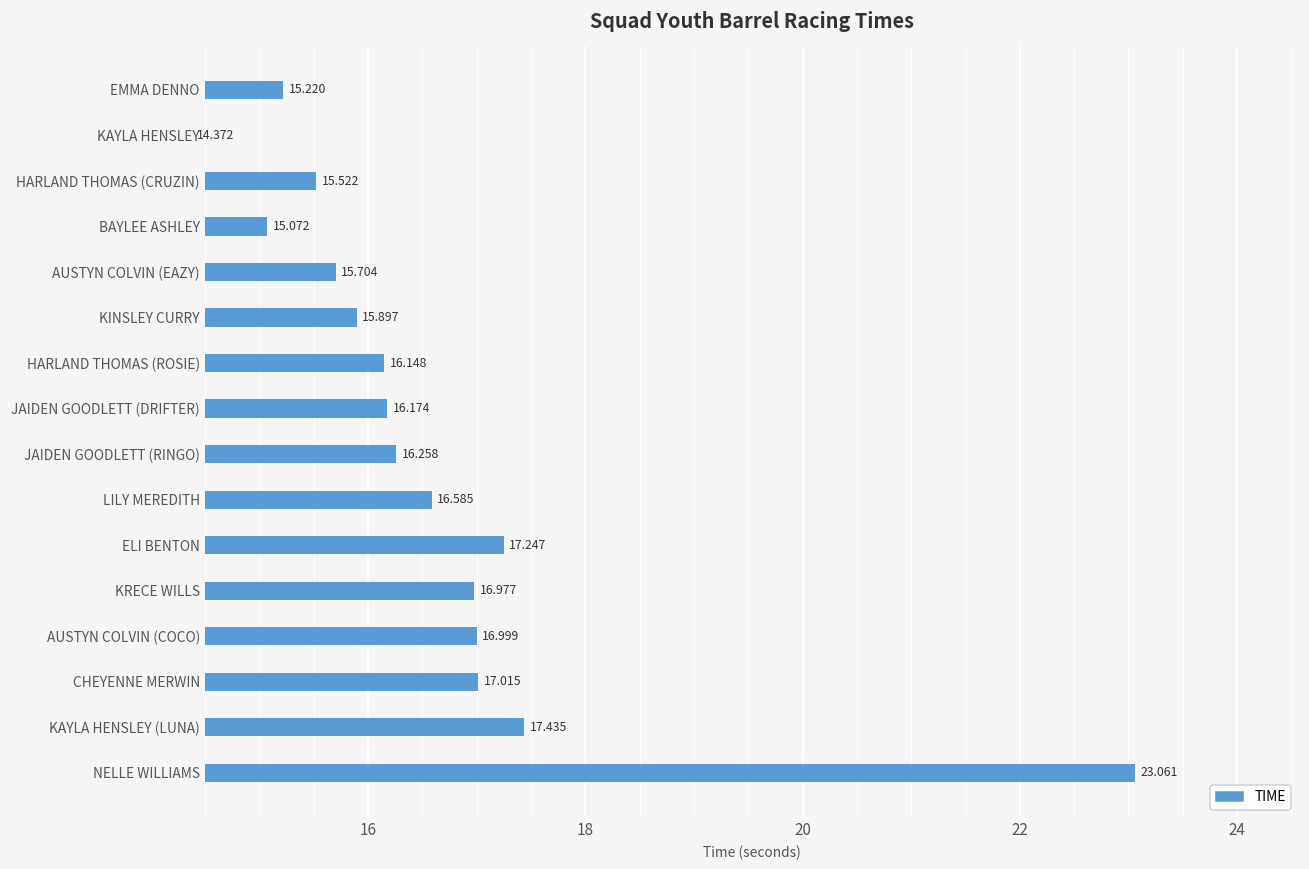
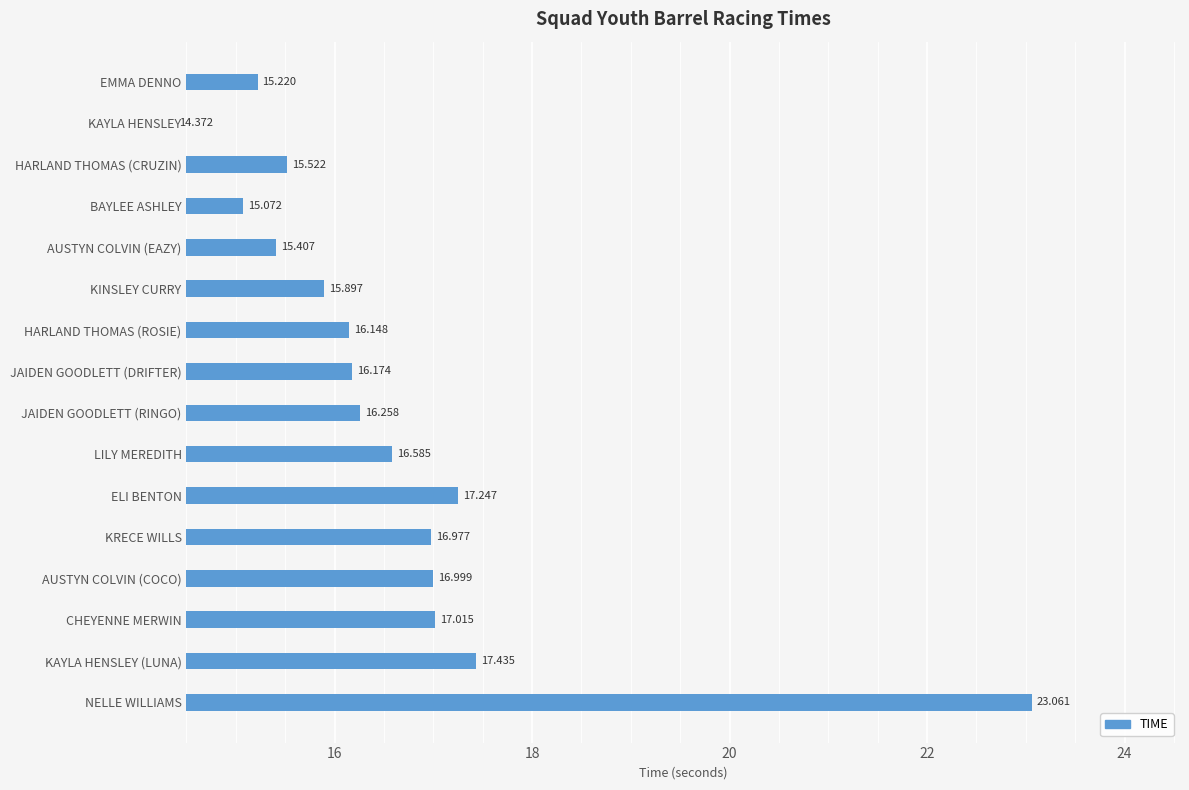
AUSTYN COLVIN (EAZY): 15.704 -> 15.407
